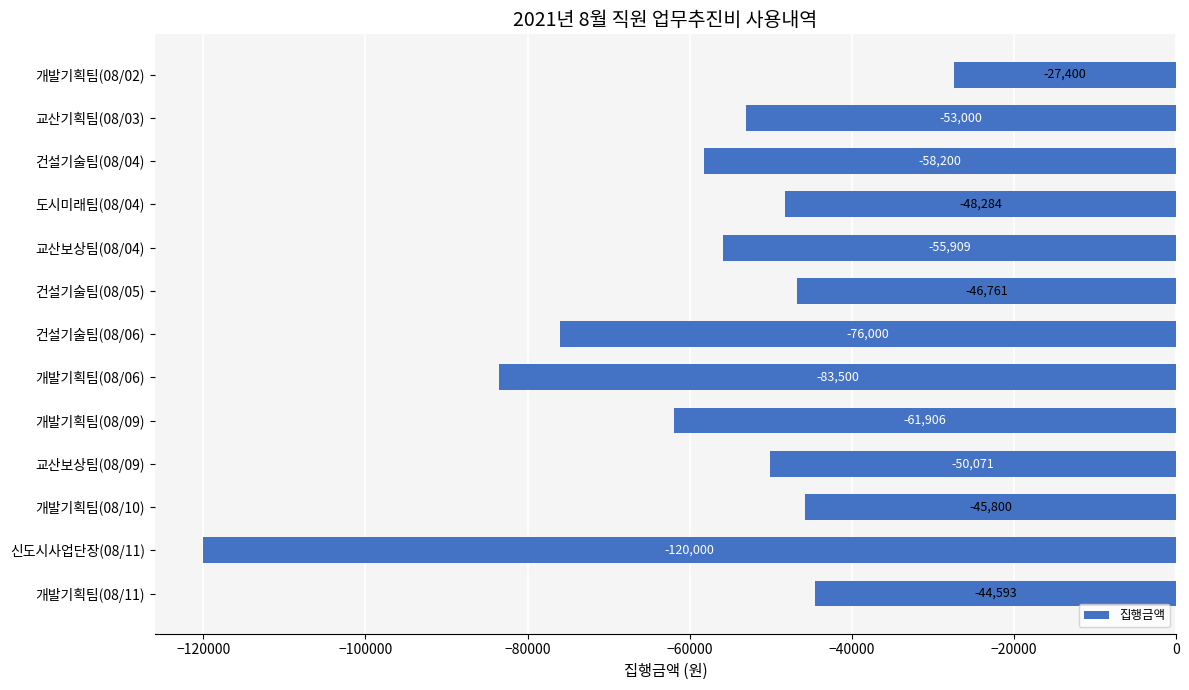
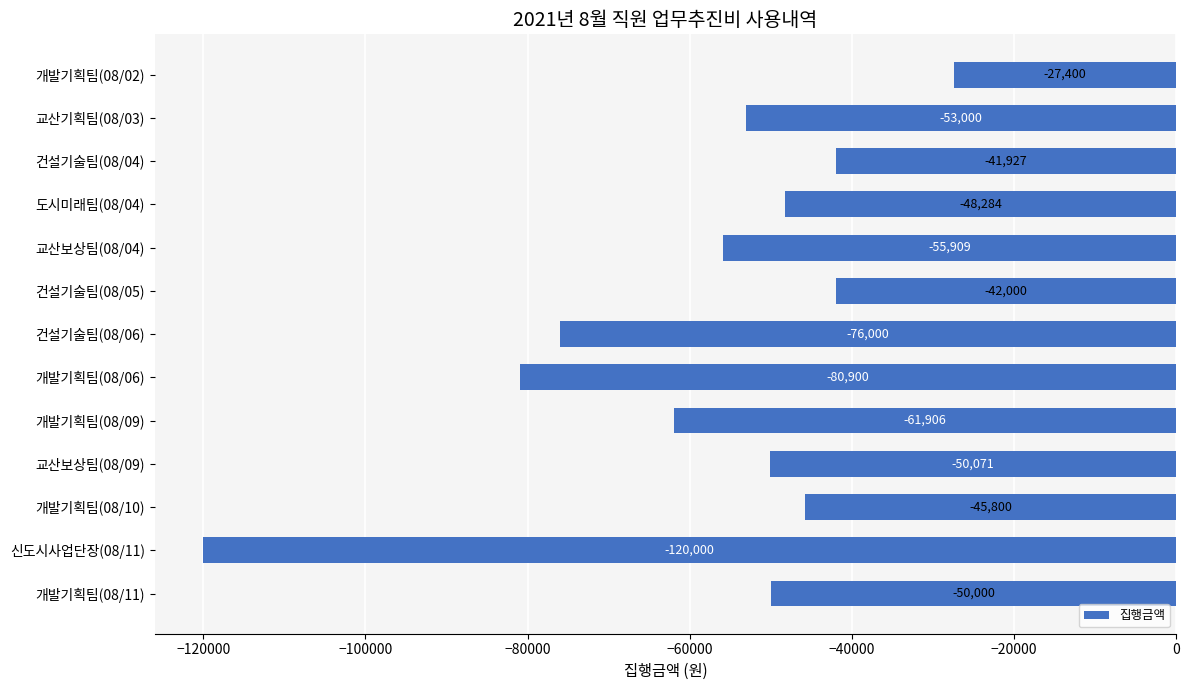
건설기술팀(08/04): -58,200 -> -41,927
건설기술팀(08/05): -46,761 -> -42,000
개발기획팀(08/06): -83,500 -> -80,900
개발기획팀(08/11): -44,593 -> -50,000
